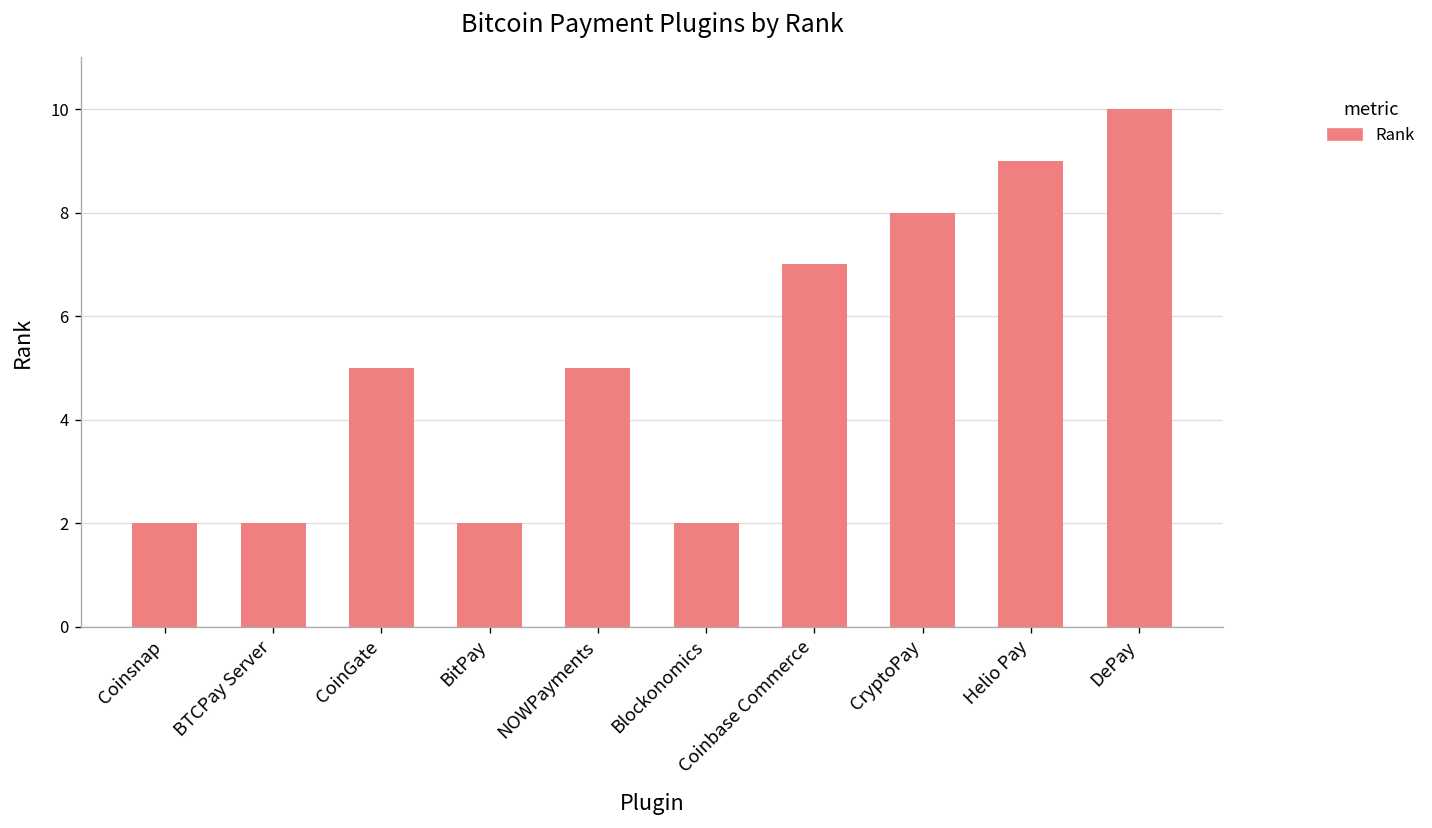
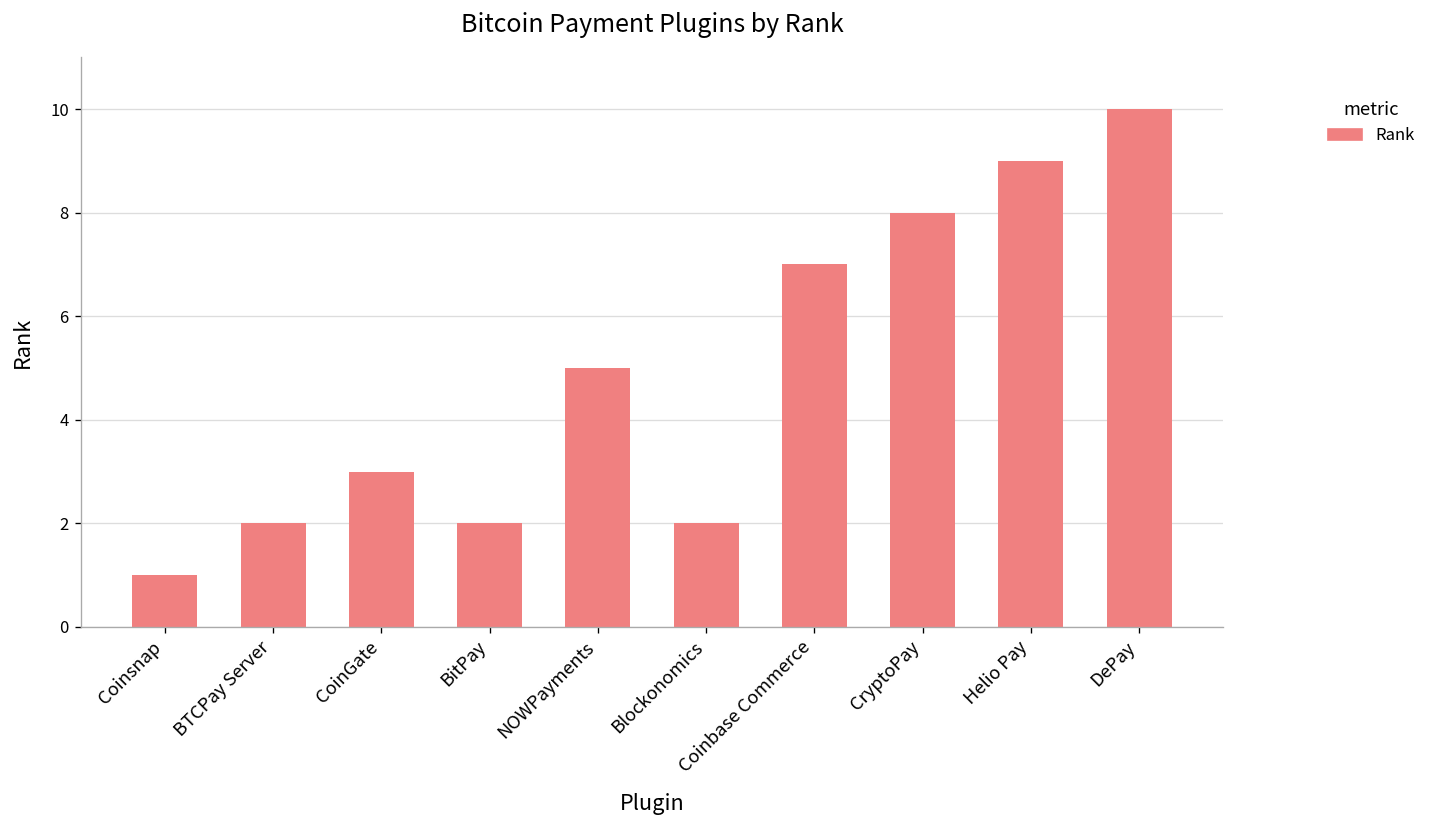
Coinsnap: 2 -> 1
CoinGate: 5 -> 3
